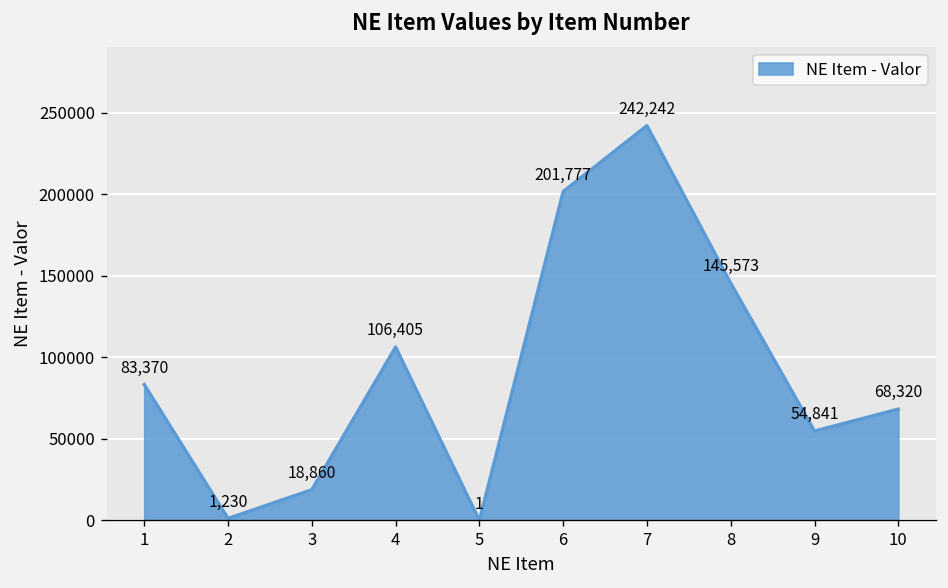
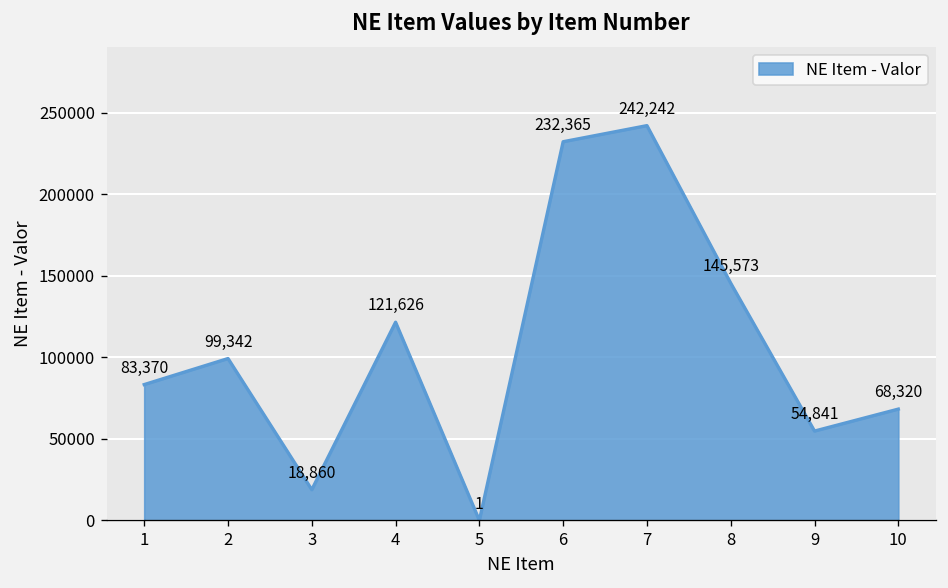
2: 1,230 -> 99,342
4: 106,405 -> 121,626
6: 201,777 -> 232,365
